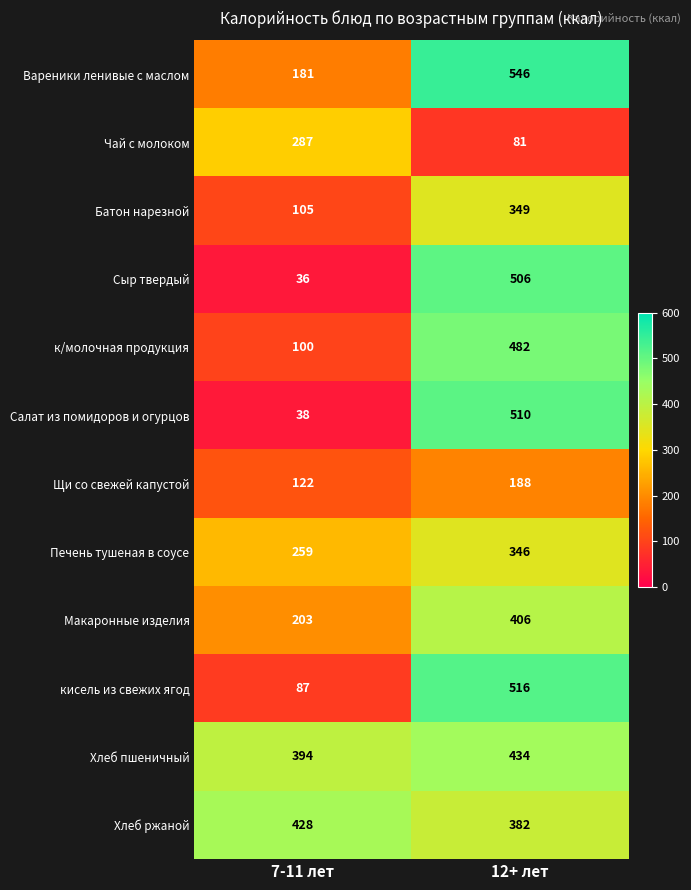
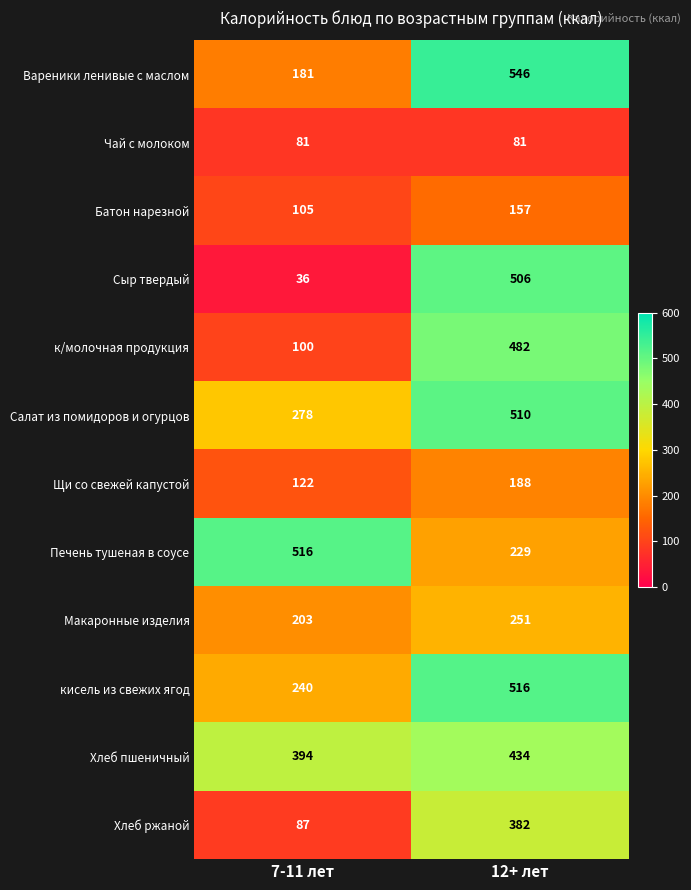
Чай с молоком, 7-11 лет: 287 -> 81
Батон нарезной, 12+ лет: 349 -> 157
Салат из помидоров и огурцов, 7-11 лет: 38 -> 278
Печень тушеная в соусе, 7-11 лет: 259 -> 516
Печень тушеная в соусе, 12+ лет: 346 -> 229
Макаронные изделия, 12+ лет: 406 -> 251
кисель из свежих ягод, 7-11 лет: 87 -> 240
Хлеб ржаной, 7-11 лет: 428 -> 87
